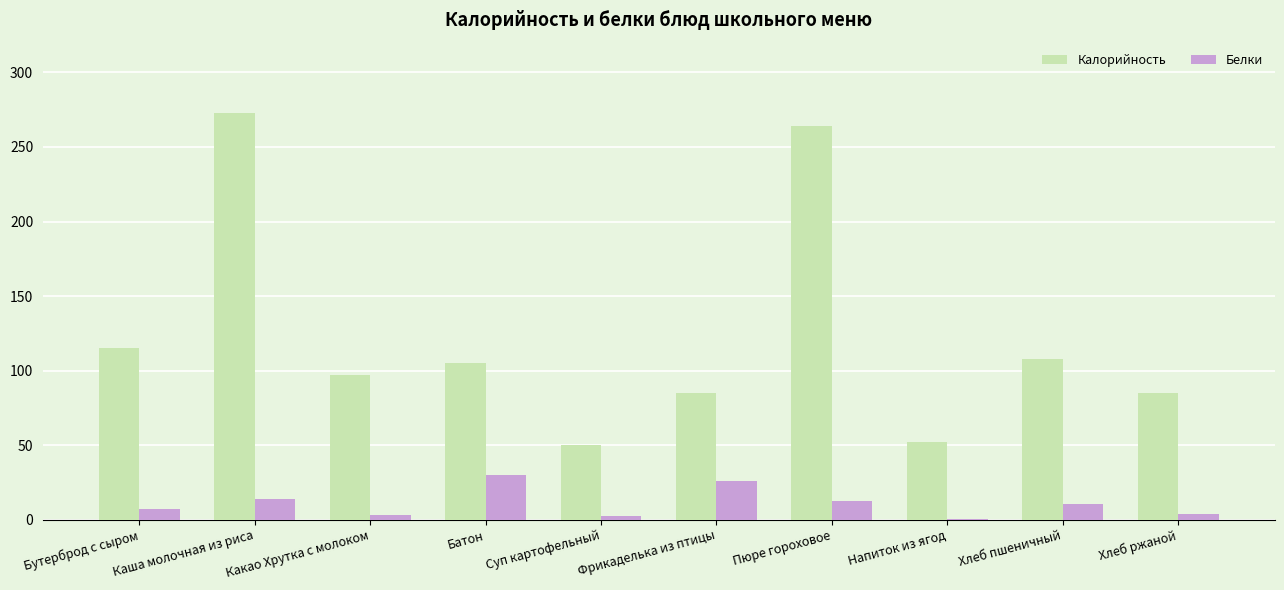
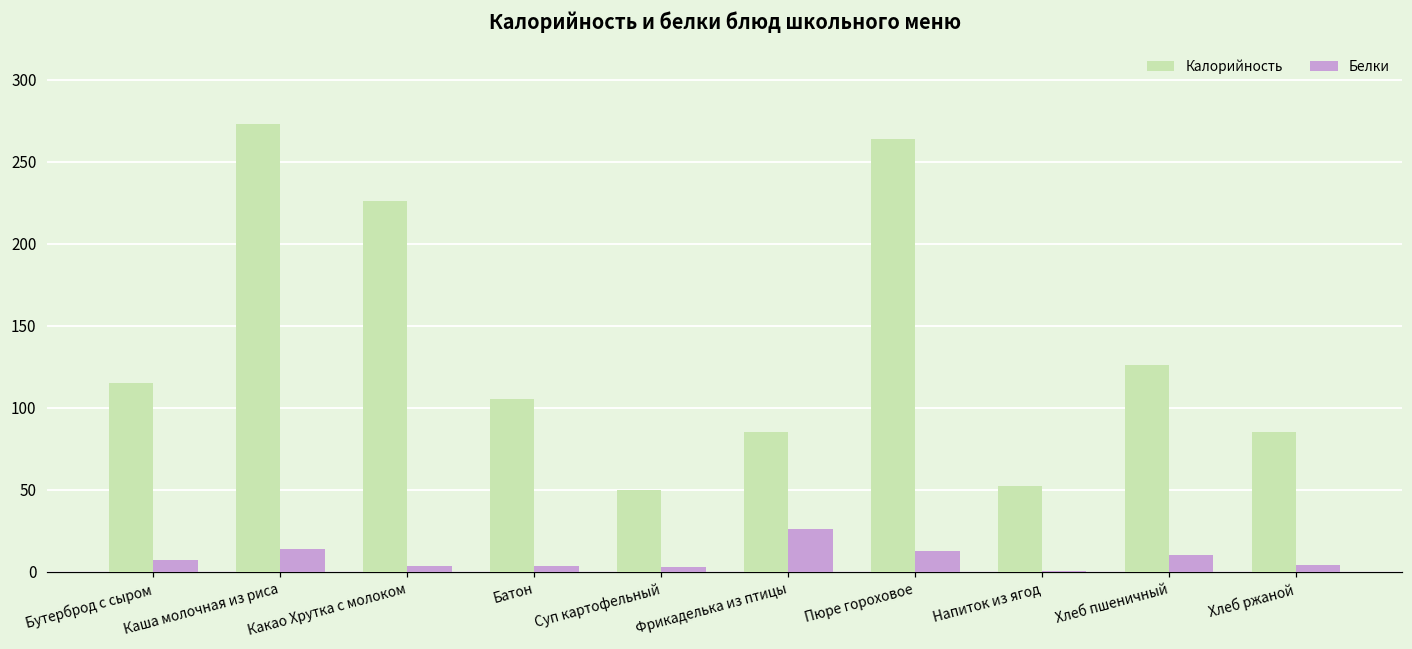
Калорийность, Какао Хрутка с молоком: 97 -> 226
Белки, Батон: 30 -> 3
Калорийность, Хлеб пшеничный: 108 -> 126
